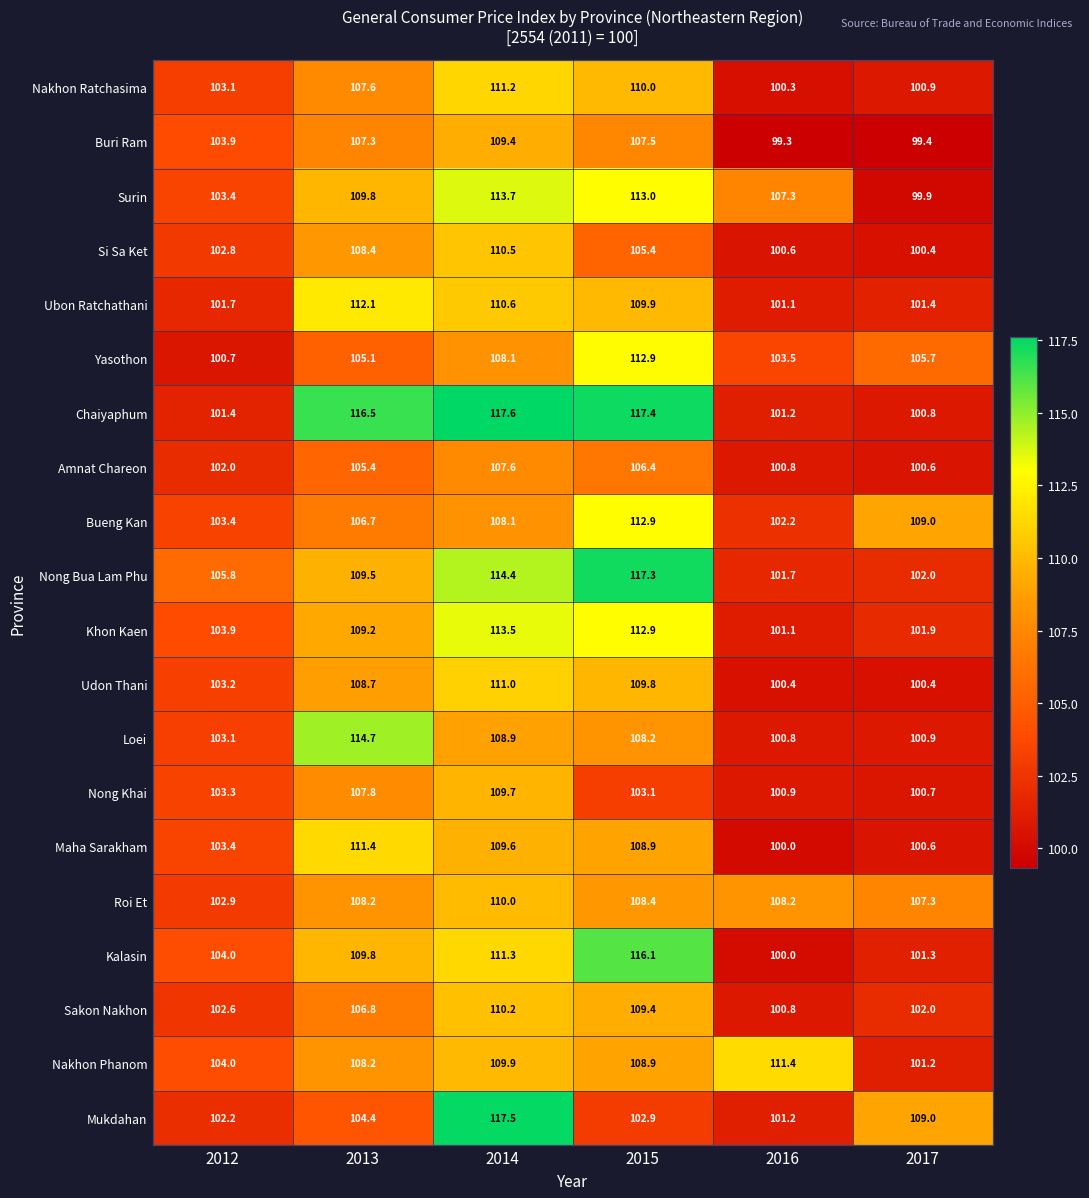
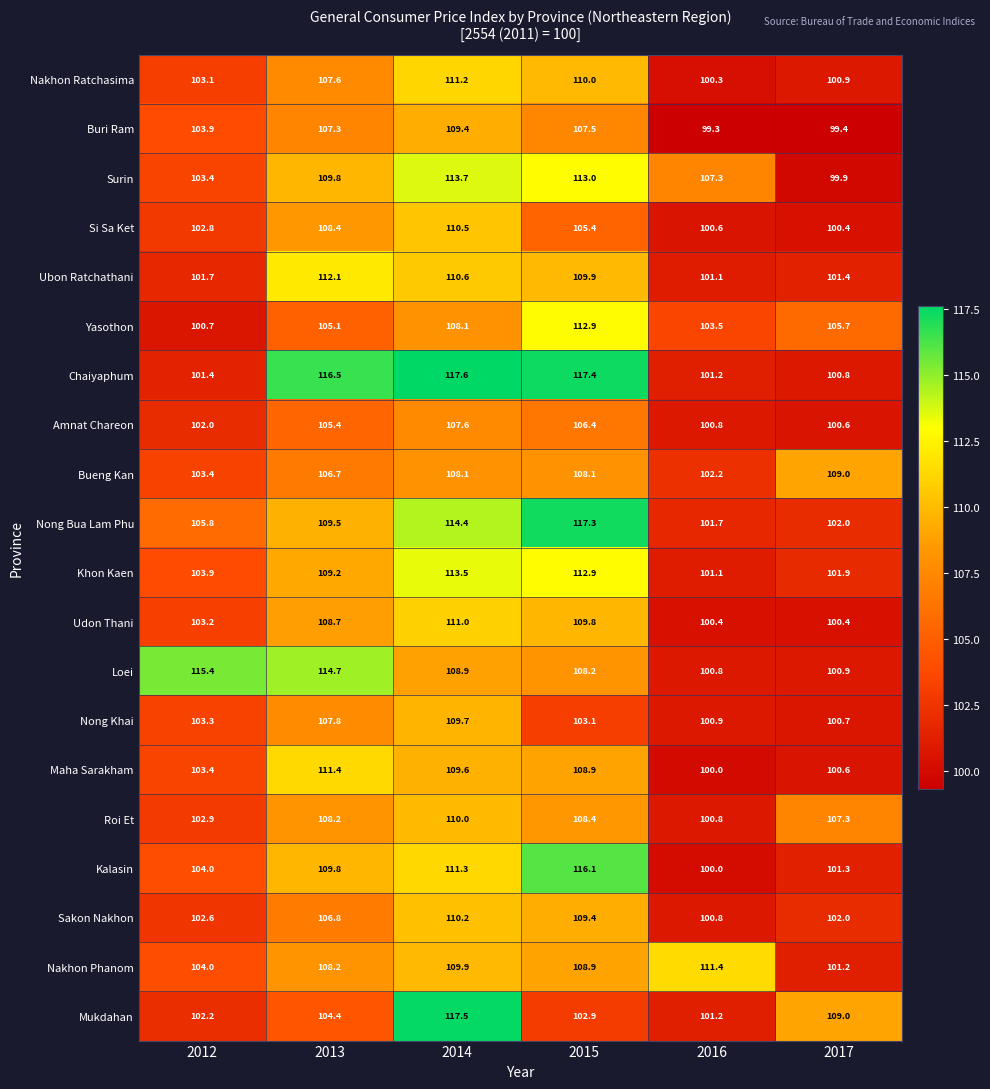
Bueng Kan, 2015: 112.9 -> 108.1
Loei, 2012: 103.1 -> 115.4
Roi Et, 2016: 108.2 -> 100.8
